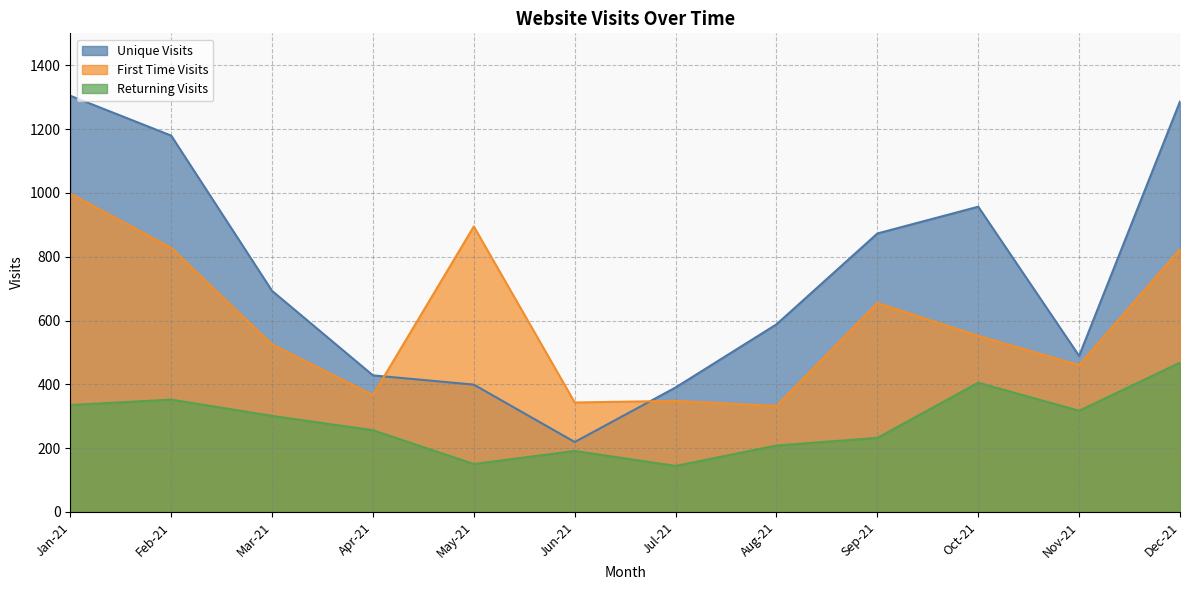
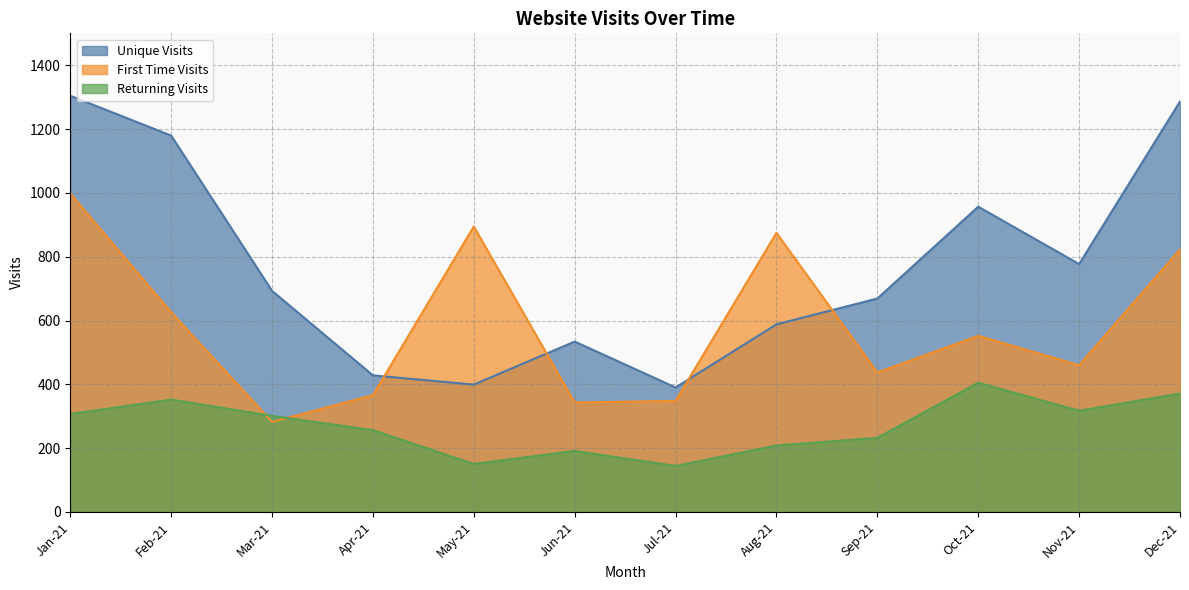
Returning Visits, Jan-21: 340 -> 310
First Time Visits, Feb-21: 830 -> 630
First Time Visits, Mar-21: 530 -> 280
Unique Visits, Jun-21: 220 -> 530
First Time Visits, Aug-21: 330 -> 880
Unique Visits, Sep-21: 870 -> 670
First Time Visits, Sep-21: 660 -> 440
Unique Visits, Nov-21: 490 -> 780
Returning Visits, Dec-21: 470 -> 370
